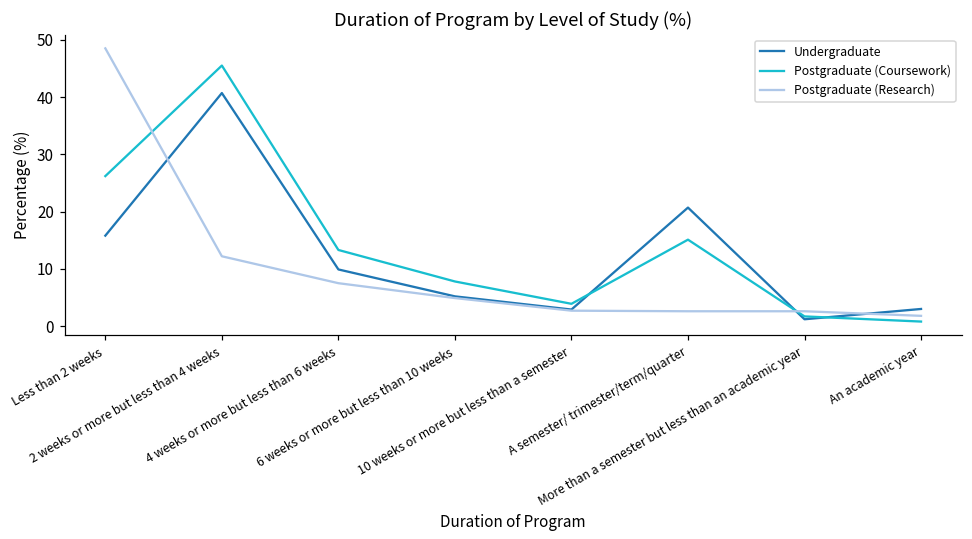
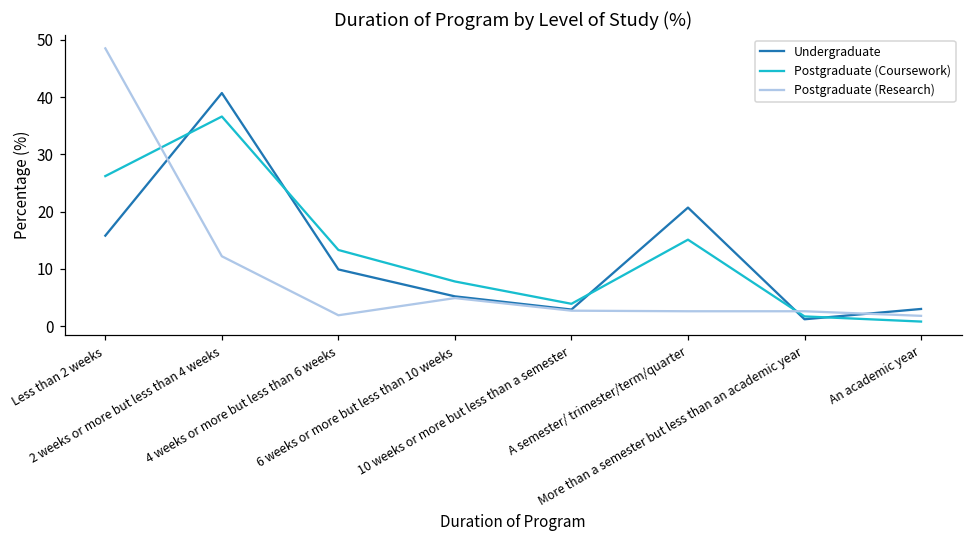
Postgraduate (Coursework), 2 weeks or more but less than 4 weeks: 46 -> 37
Postgraduate (Research), 4 weeks or more but less than 6 weeks: 8 -> 2
